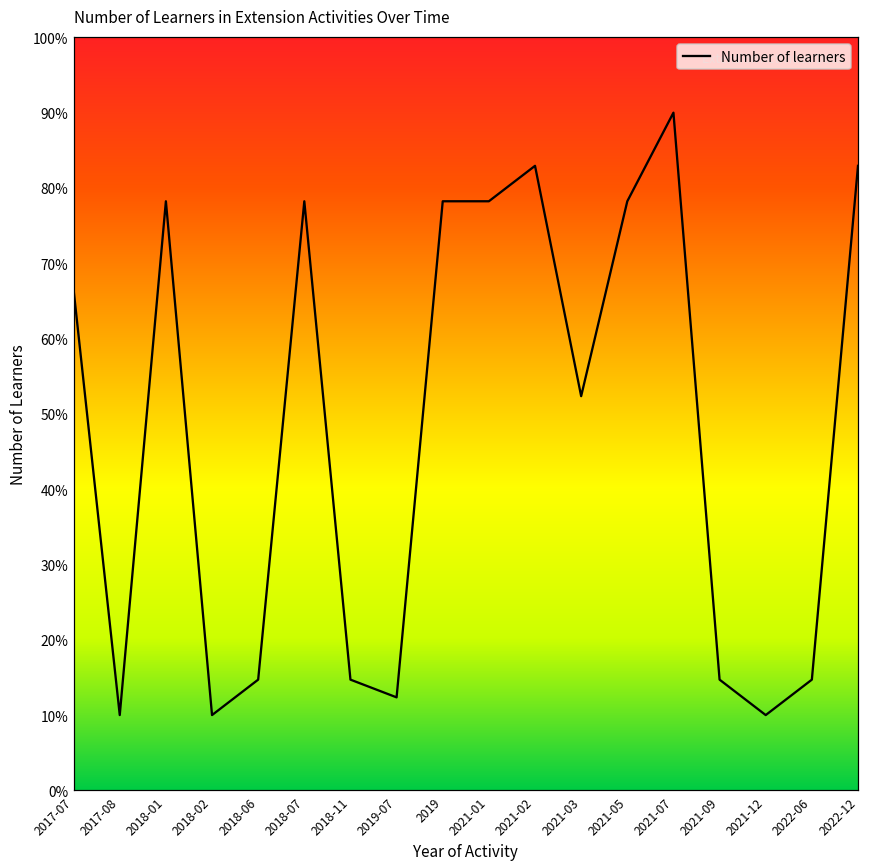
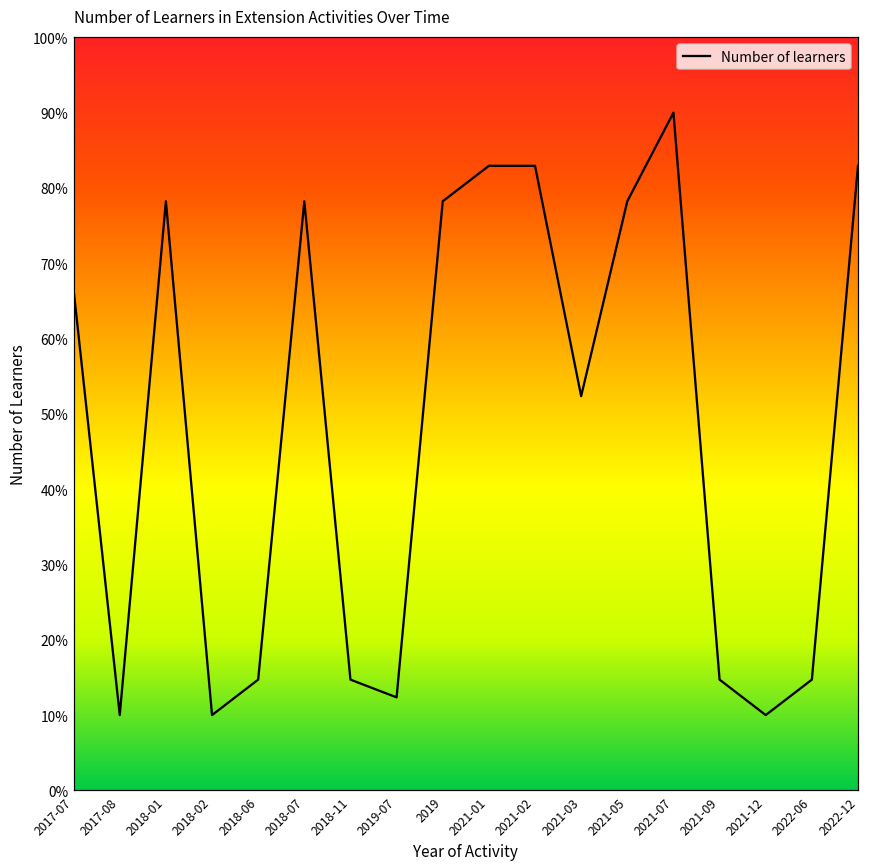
2021-01: 78% -> 83%
